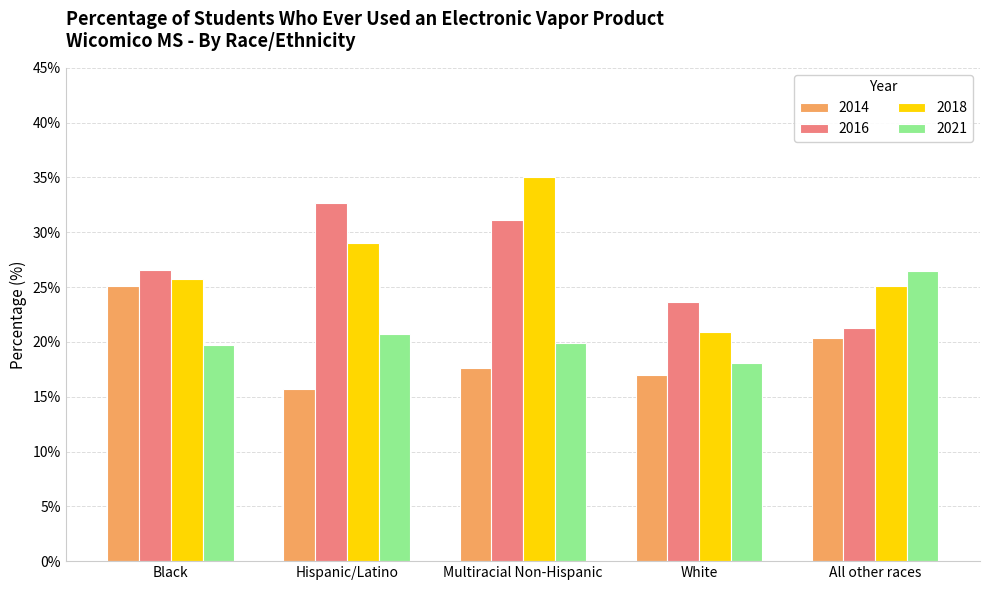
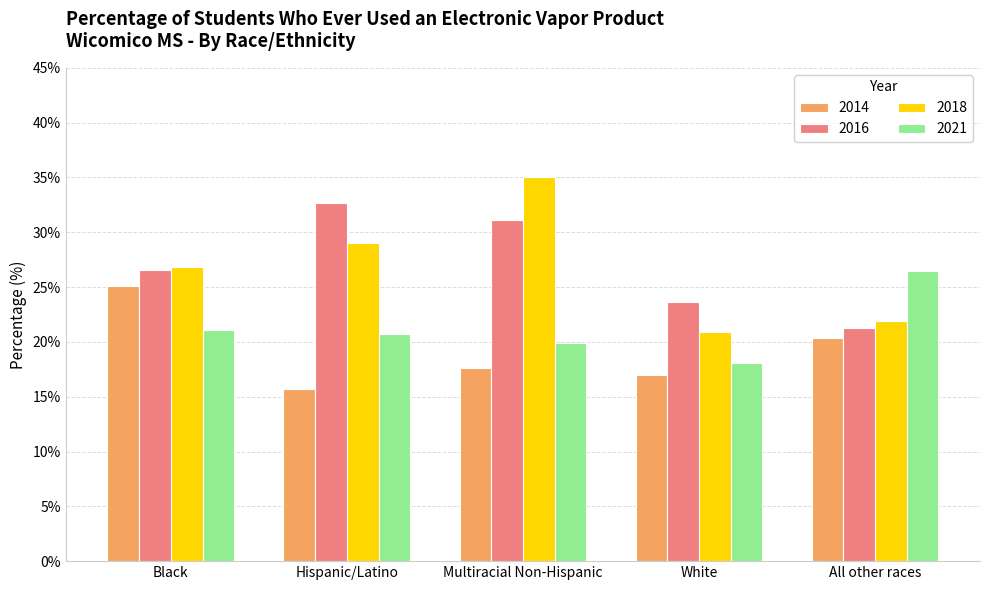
2018, Black: 25.7% -> 26.8%
2021, Black: 19.7% -> 21.1%
2018, All other races: 25.1% -> 21.9%
